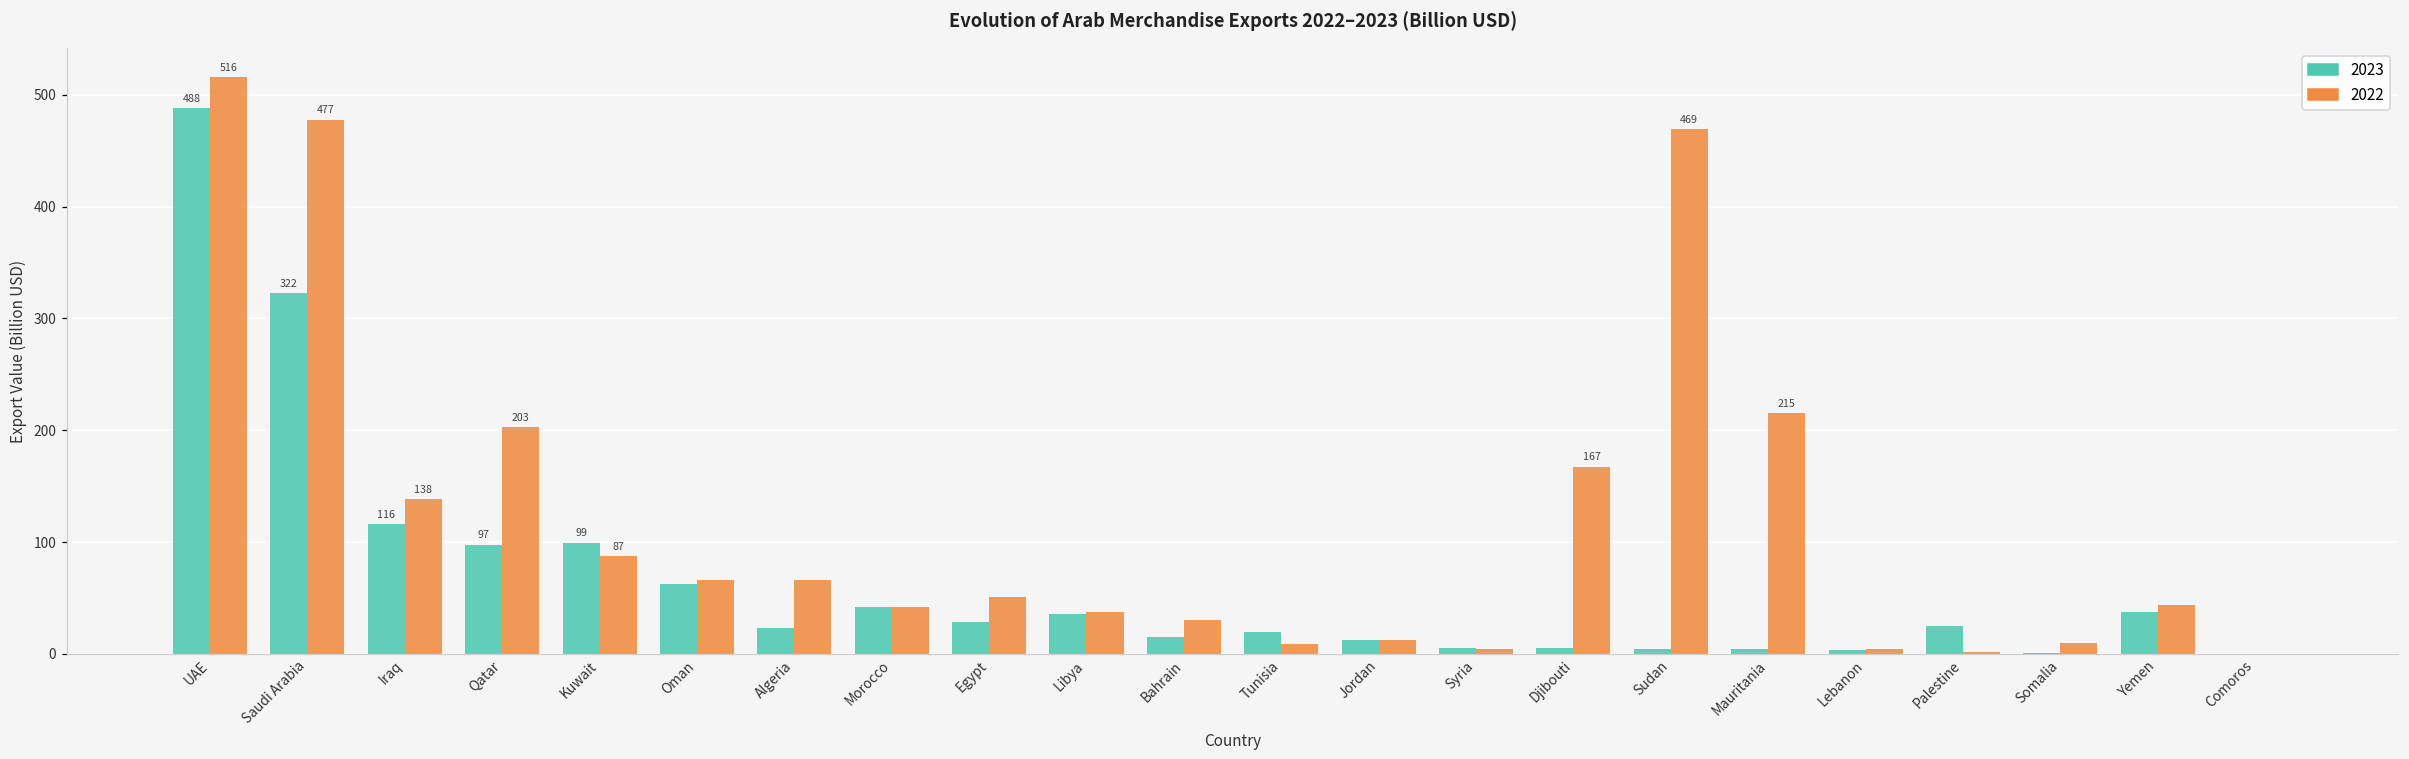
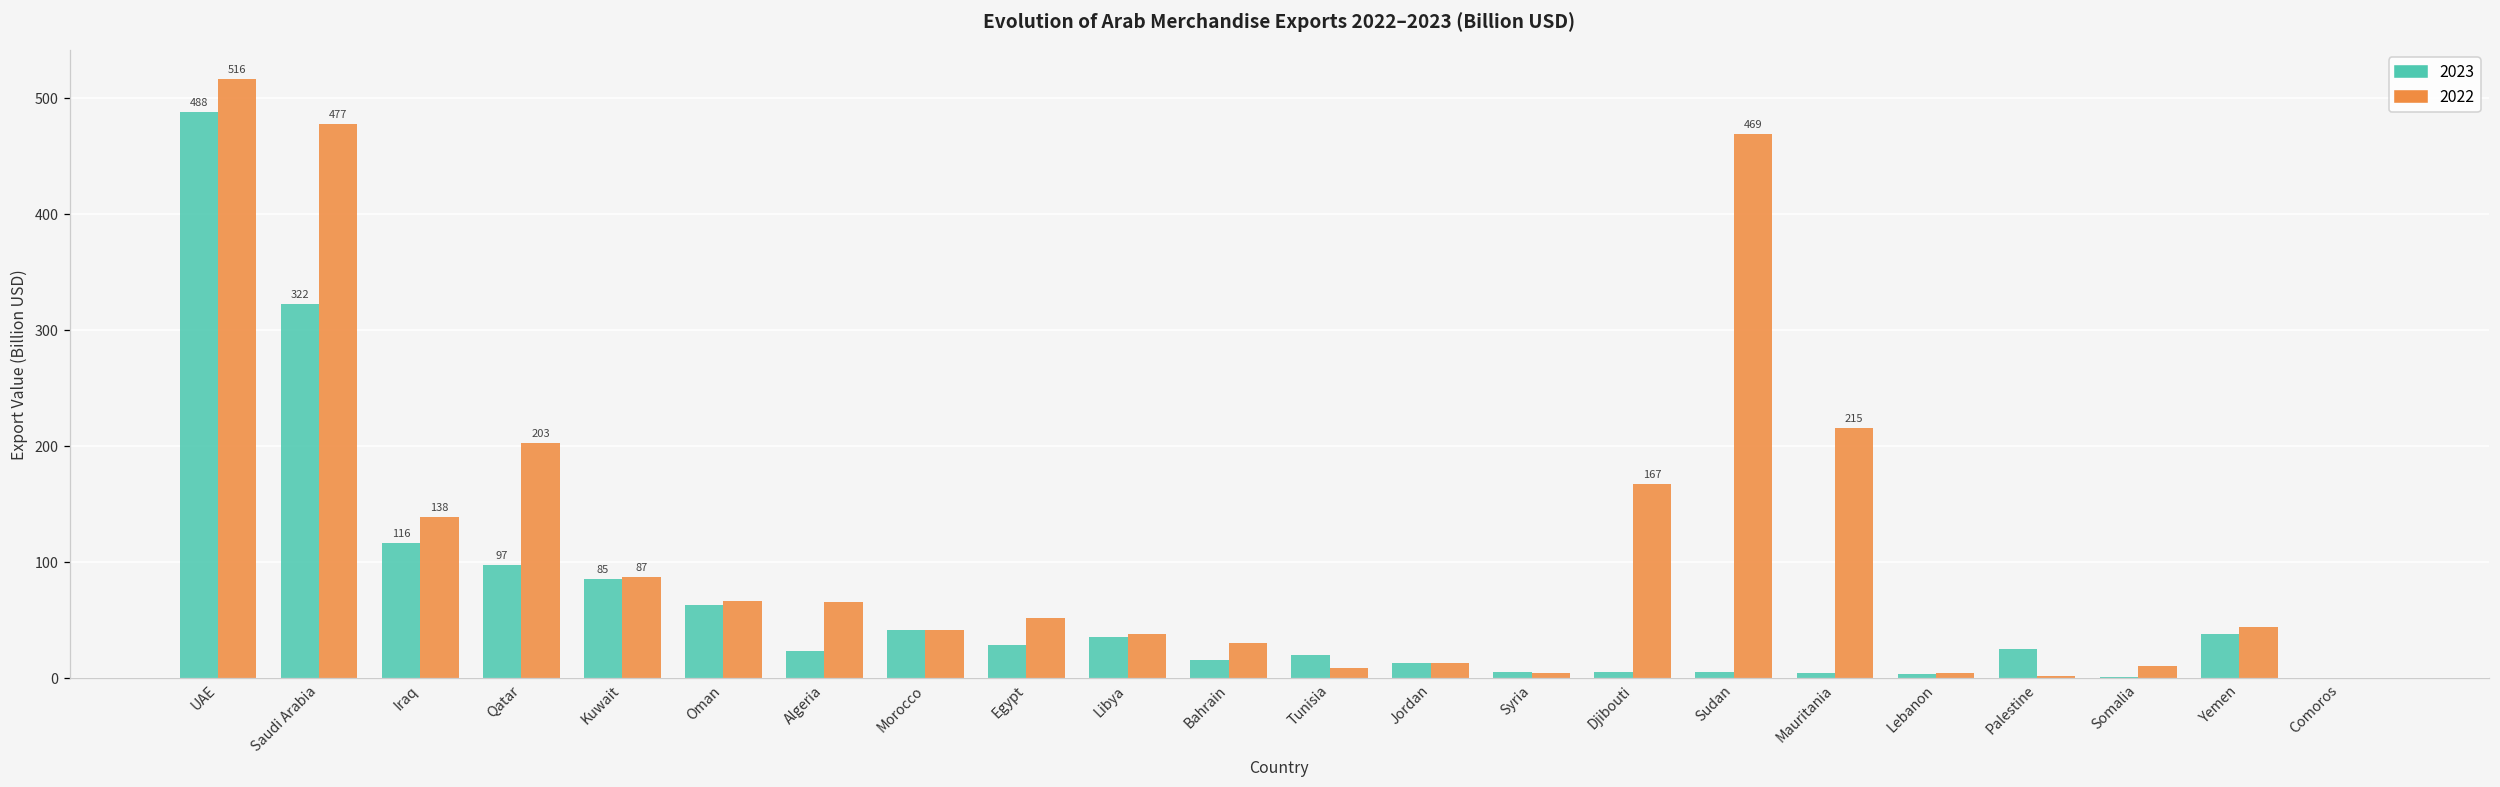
2023, Kuwait: 99 -> 85
